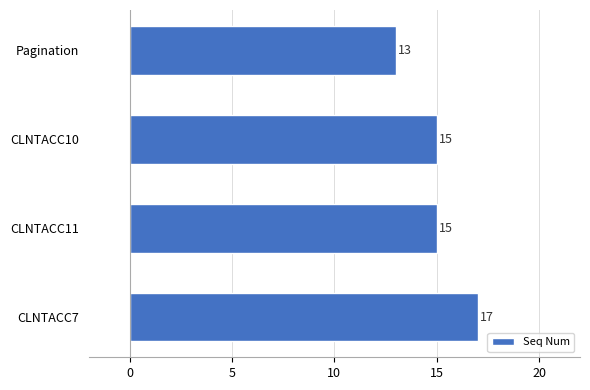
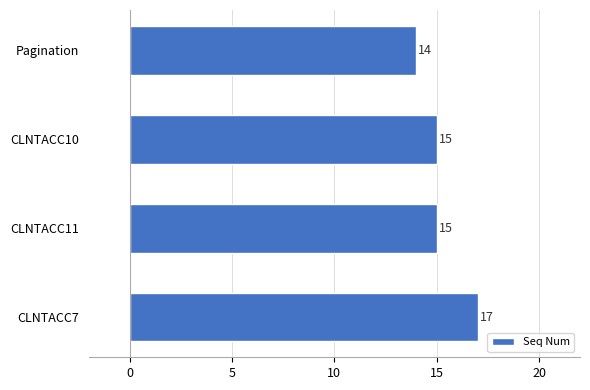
Pagination: 13 -> 14
